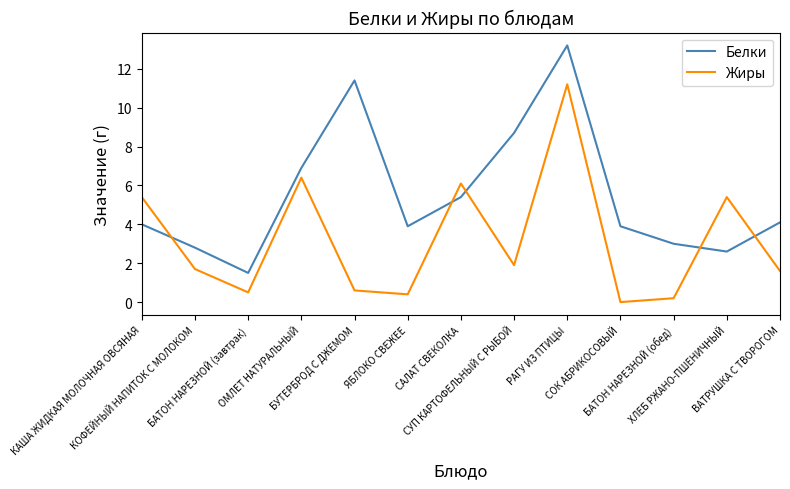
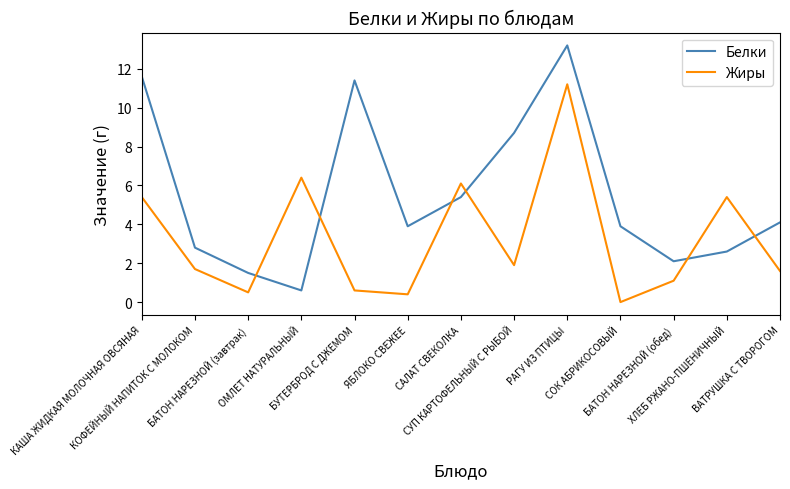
Белки, КАША ЖИДКАЯ МОЛОЧНАЯ ОВСЯНАЯ: 4.0 -> 11.6
Белки, ОМЛЕТ НАТУРАЛЬНЫЙ: 6.9 -> 0.6
Белки, БАТОН НАРЕЗНОЙ (обед): 3.0 -> 2.1
Жиры, БАТОН НАРЕЗНОЙ (обед): 0.2 -> 1.1
